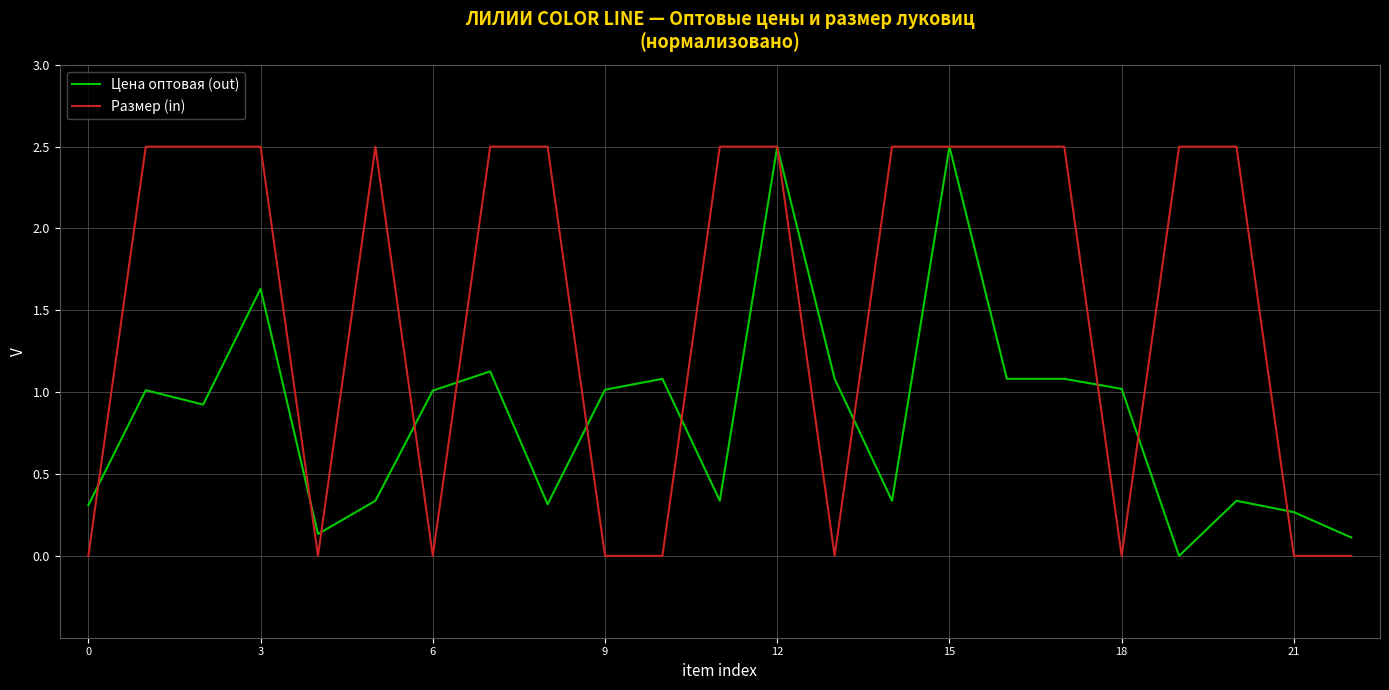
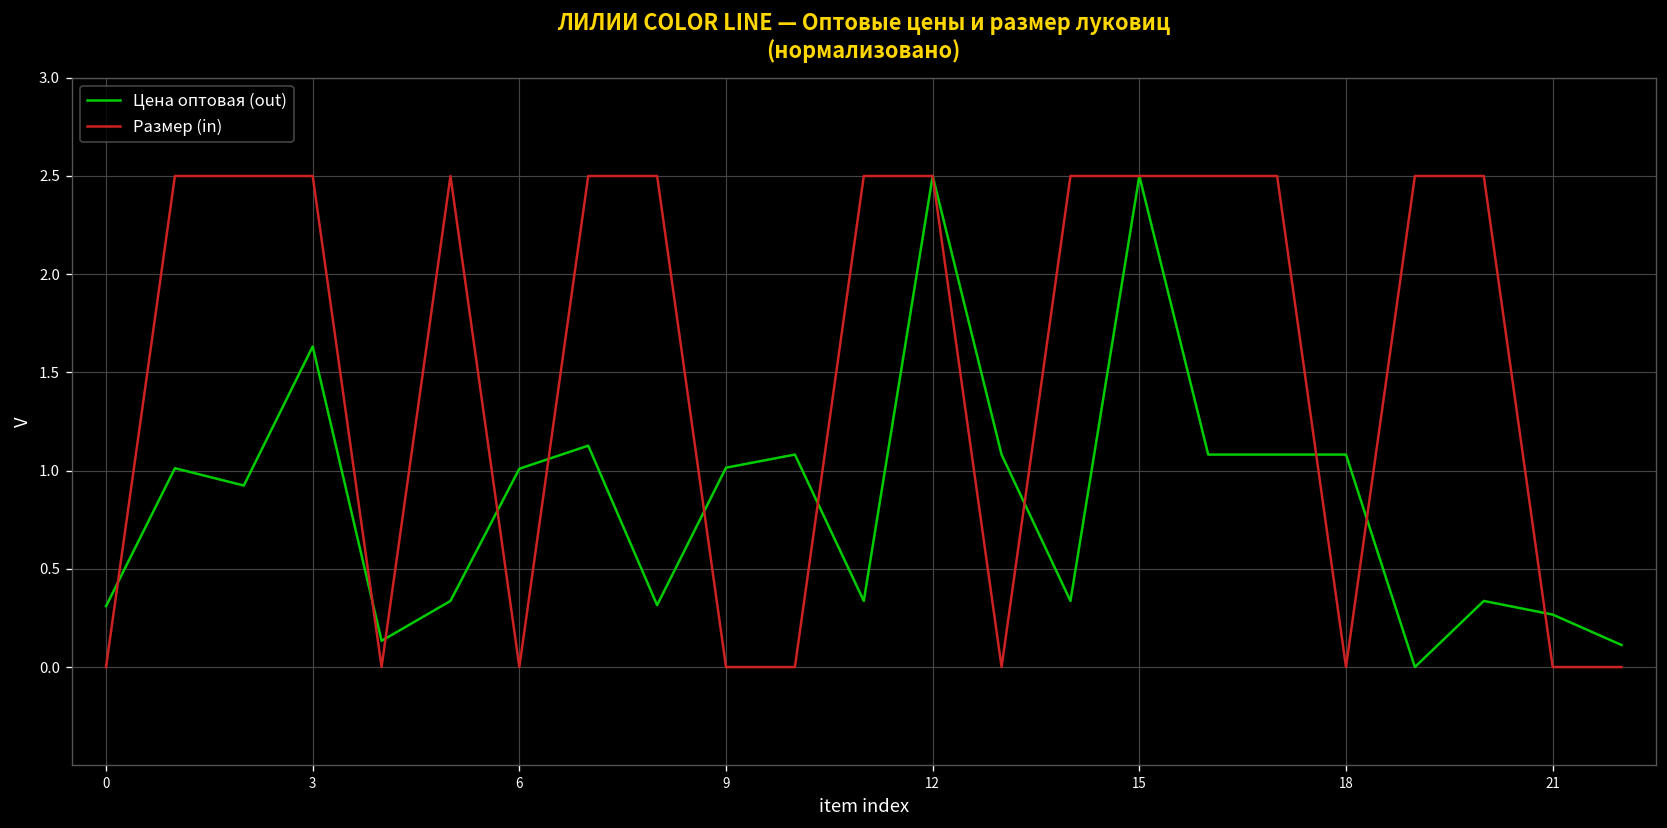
Цена оптовая (out), 18: 1.02 -> 1.08
